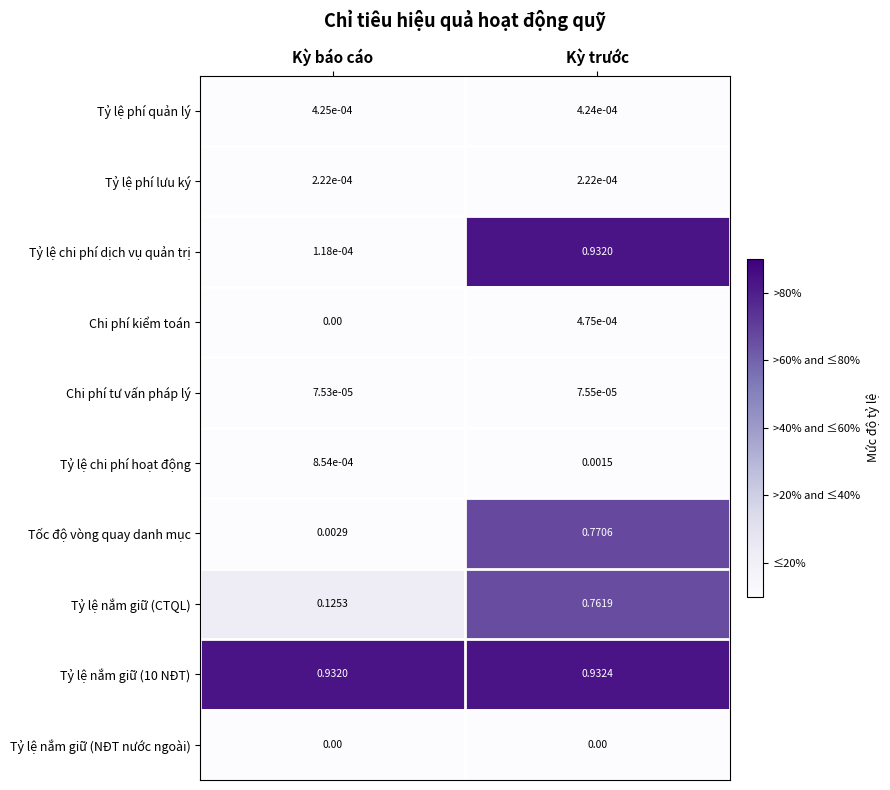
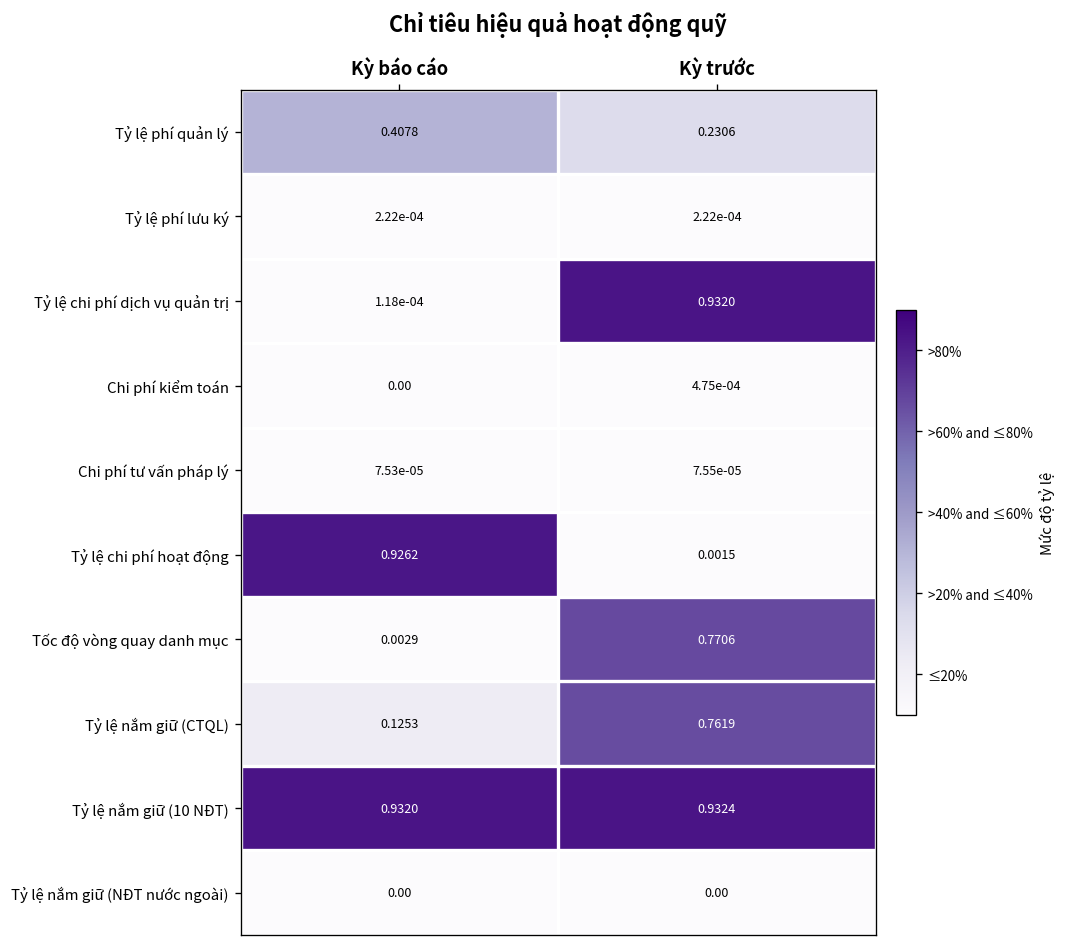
Tỷ lệ phí quản lý, Kỳ báo cáo: 4.25e-04 -> 0.4078
Tỷ lệ phí quản lý, Kỳ trước: 4.24e-04 -> 0.2306
Tỷ lệ chi phí hoạt động, Kỳ báo cáo: 8.54e-04 -> 0.9262
